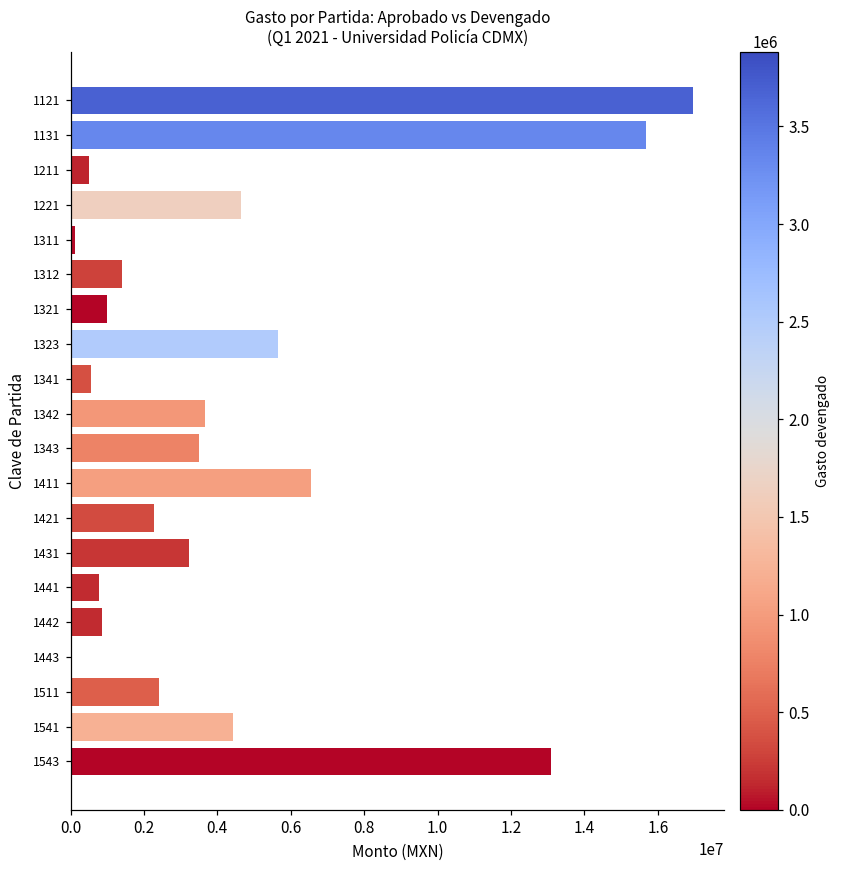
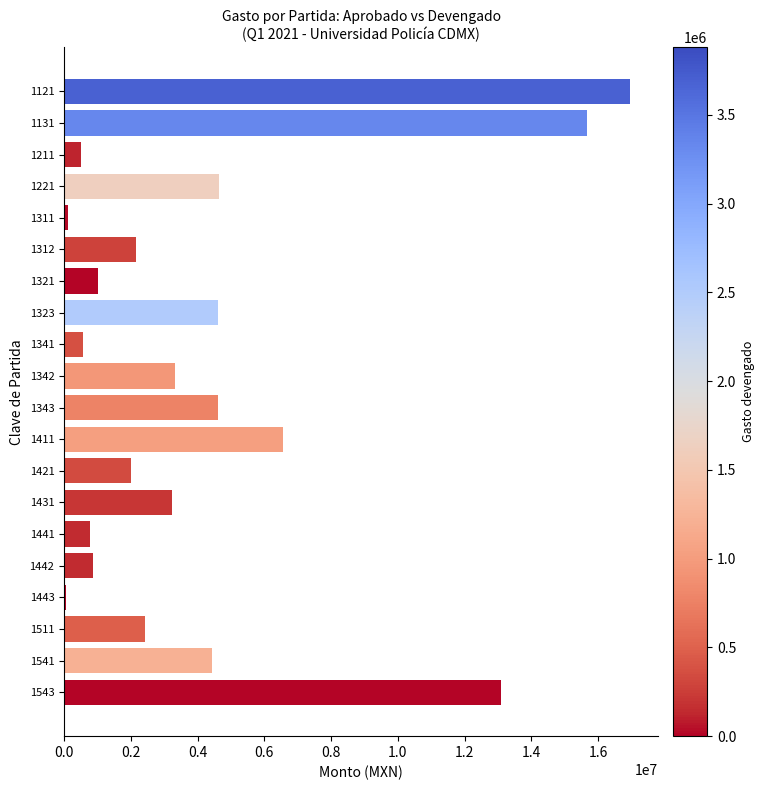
1312: 1400000 -> 2100000
1323: 5700000 -> 4600000
1342: 3700000 -> 3300000
1343: 3500000 -> 4600000
1421: 2300000 -> 2000000
